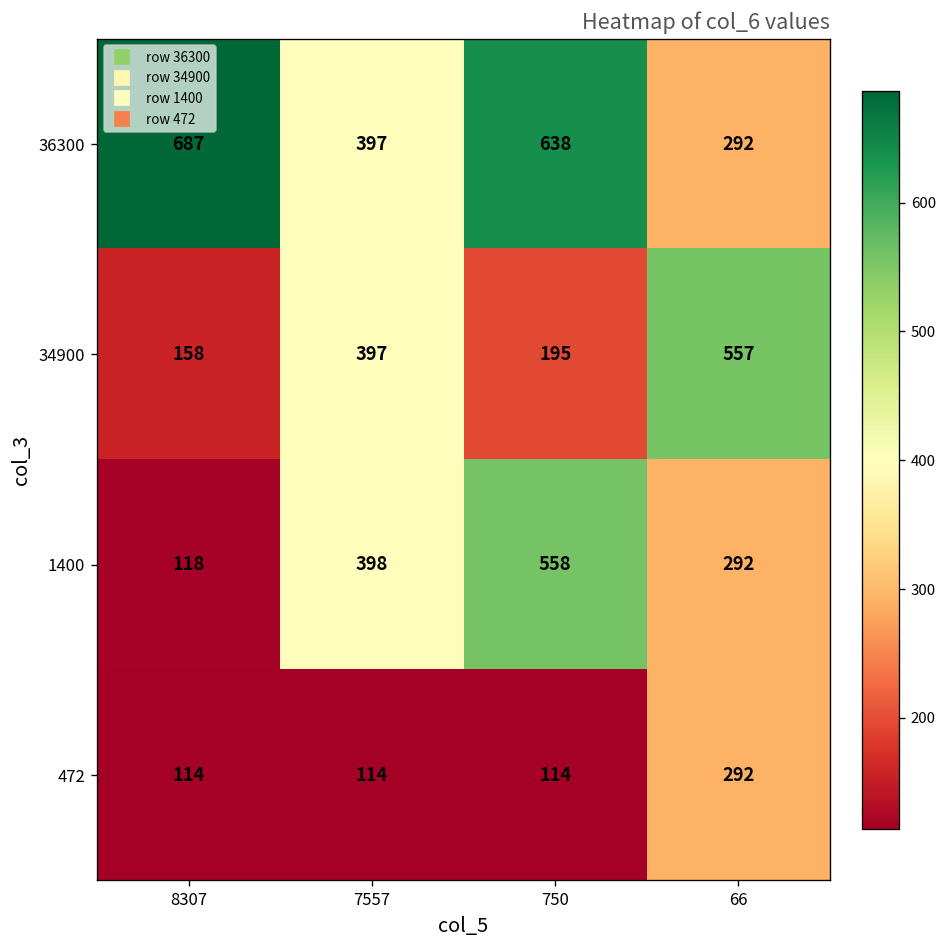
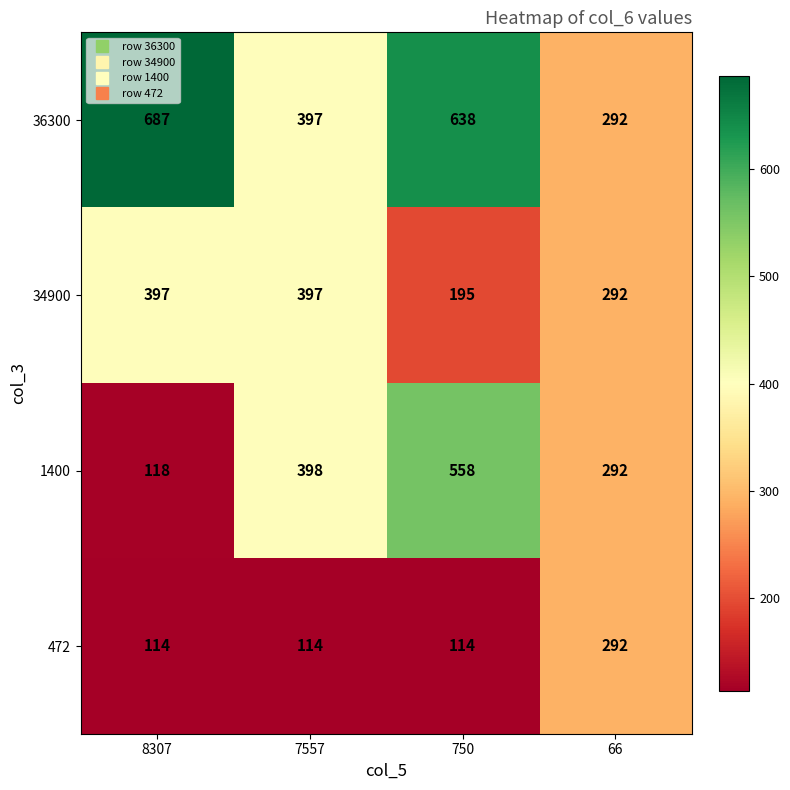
34900, 8307: 158 -> 397
34900, 66: 557 -> 292
